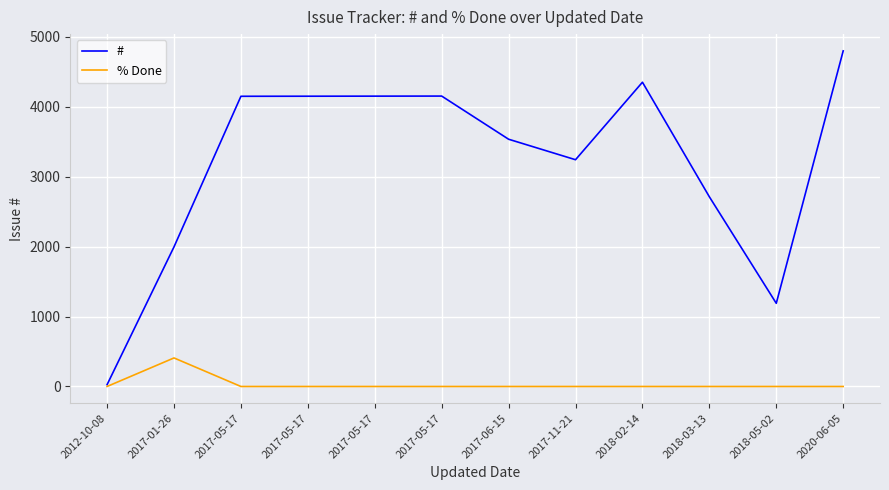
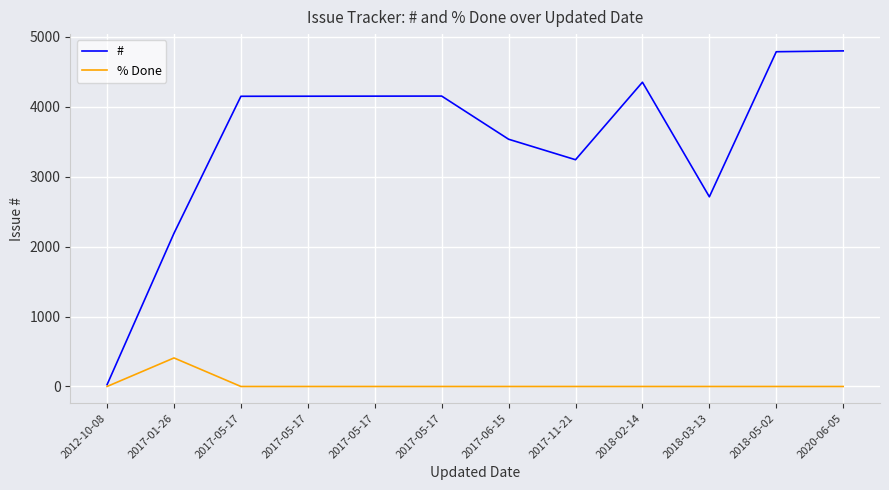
#, 2017-01-26: 2000 -> 2200
#, 2018-05-02: 1200 -> 4800
